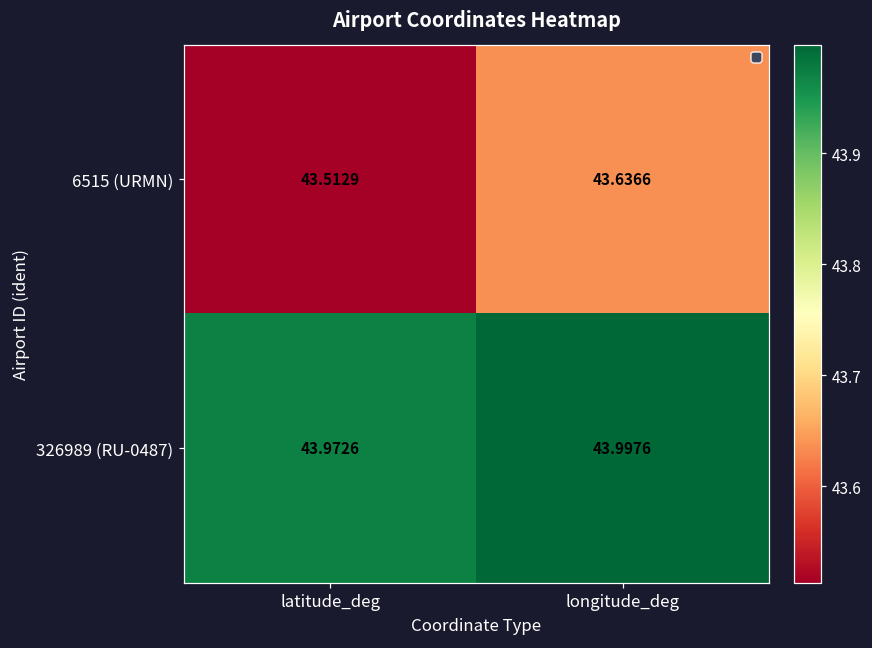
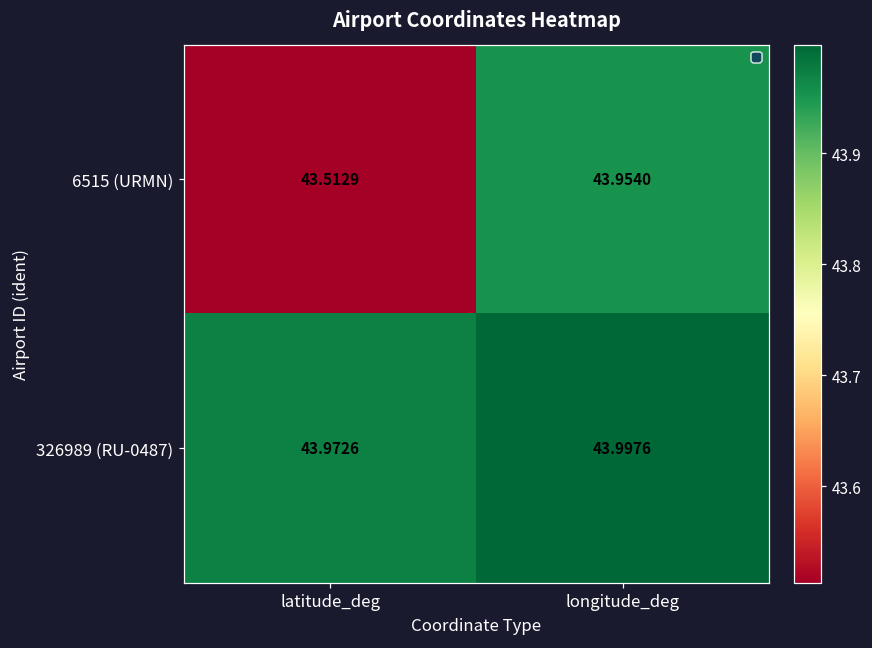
6515 (URMN), longitude_deg: 43.6366 -> 43.9540
